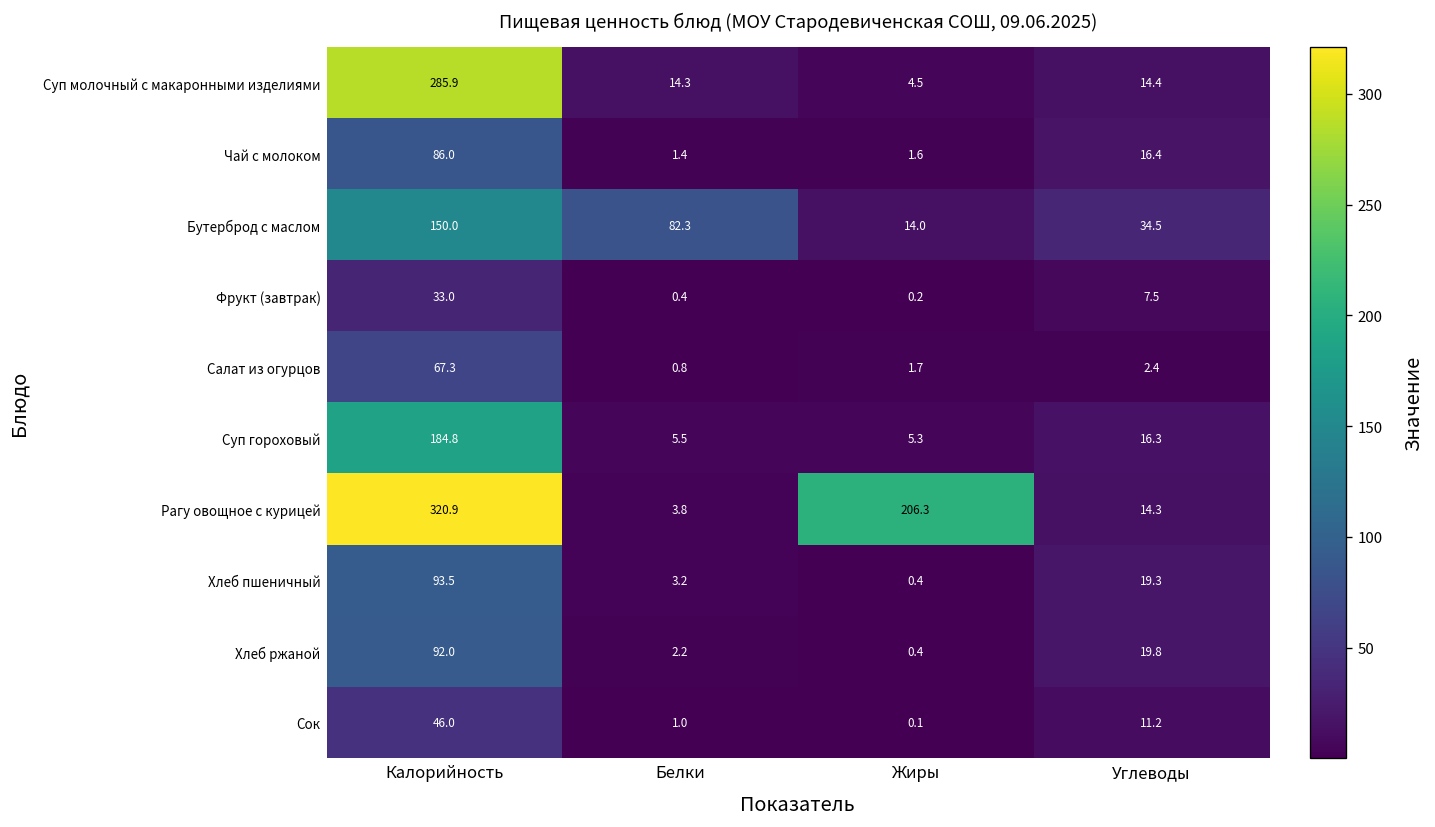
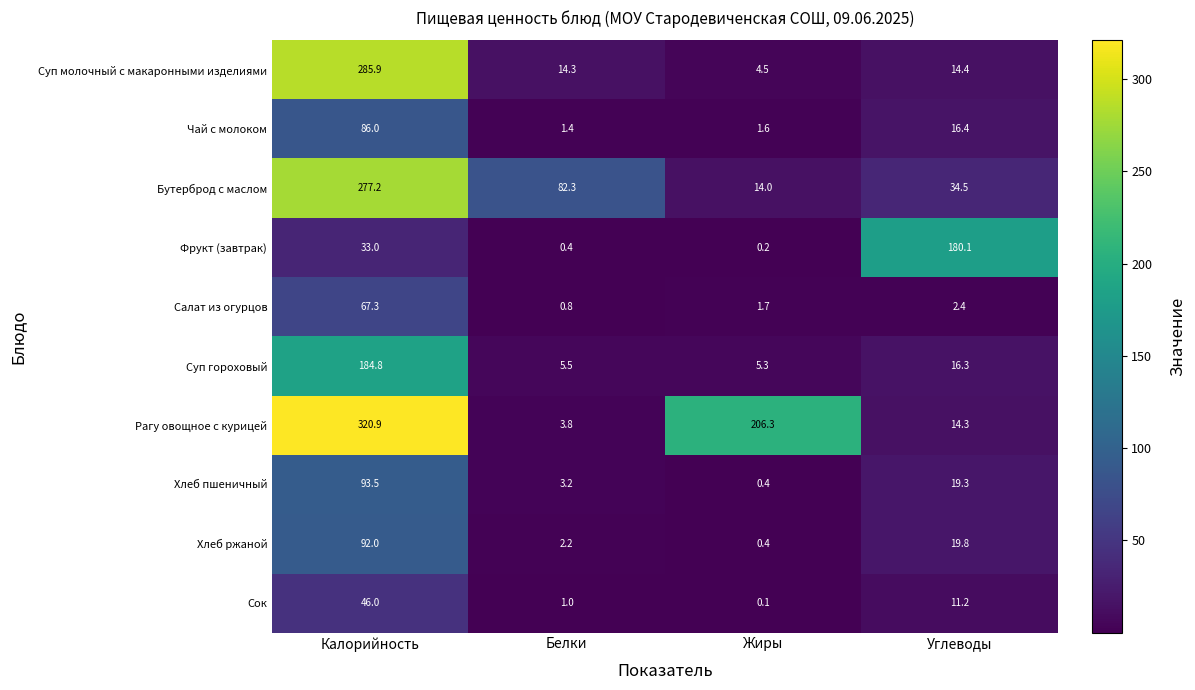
Бутерброд с маслом, Калорийность: 150.0 -> 277.2
Фрукт (завтрак), Углеводы: 7.5 -> 180.1
